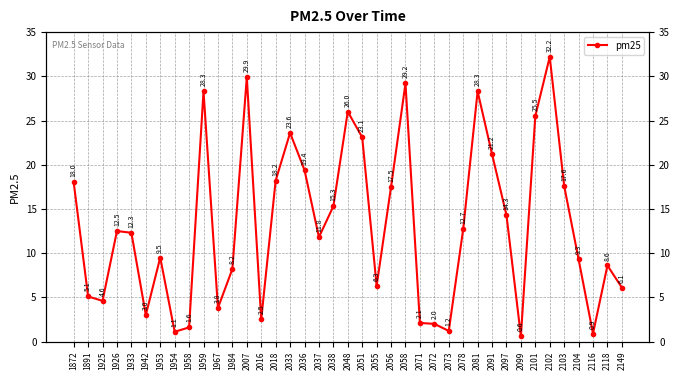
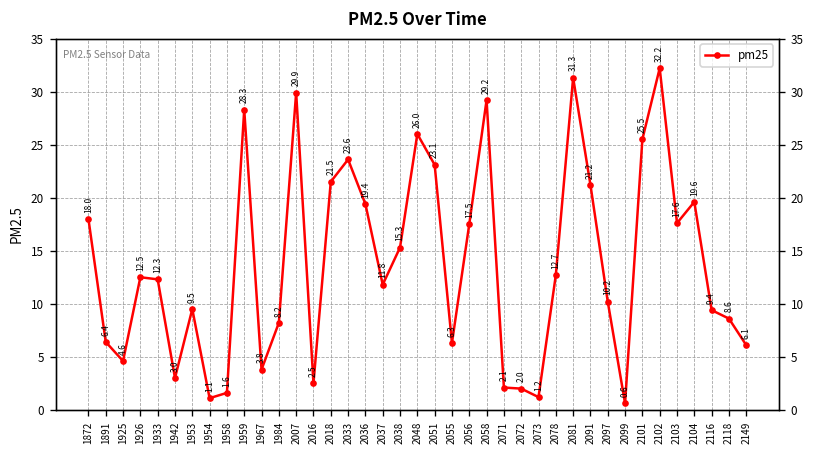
1891: 5.1 -> 6.4
2018: 18.2 -> 21.5
2081: 28.3 -> 31.3
2097: 14.3 -> 10.2
2104: 9.3 -> 19.6
2116: 0.9 -> 9.4
